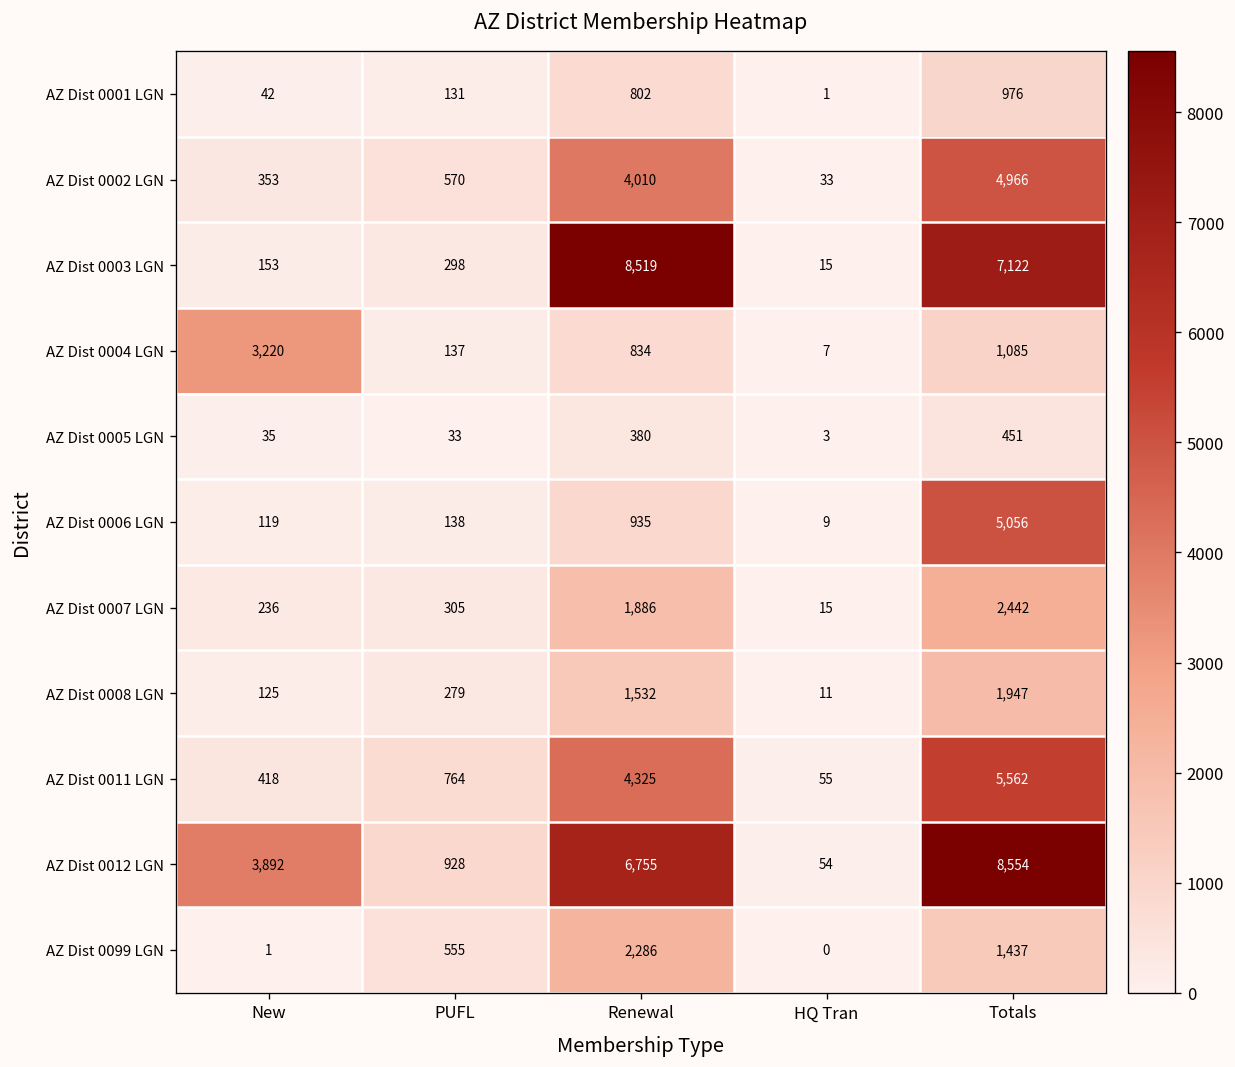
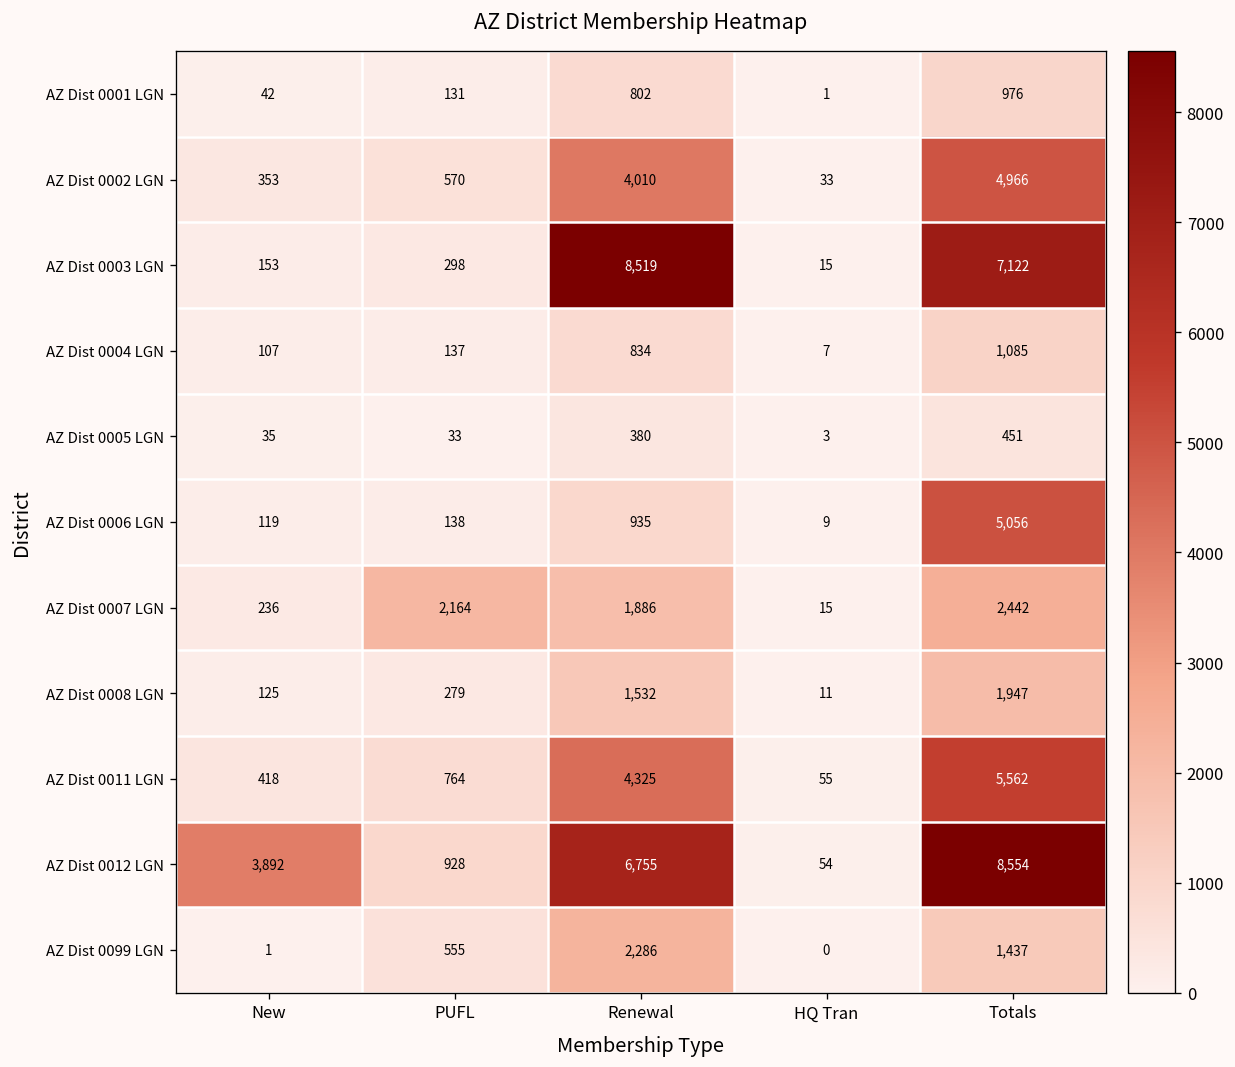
AZ Dist 0004 LGN, New: 3,220 -> 107
AZ Dist 0007 LGN, PUFL: 305 -> 2,164
